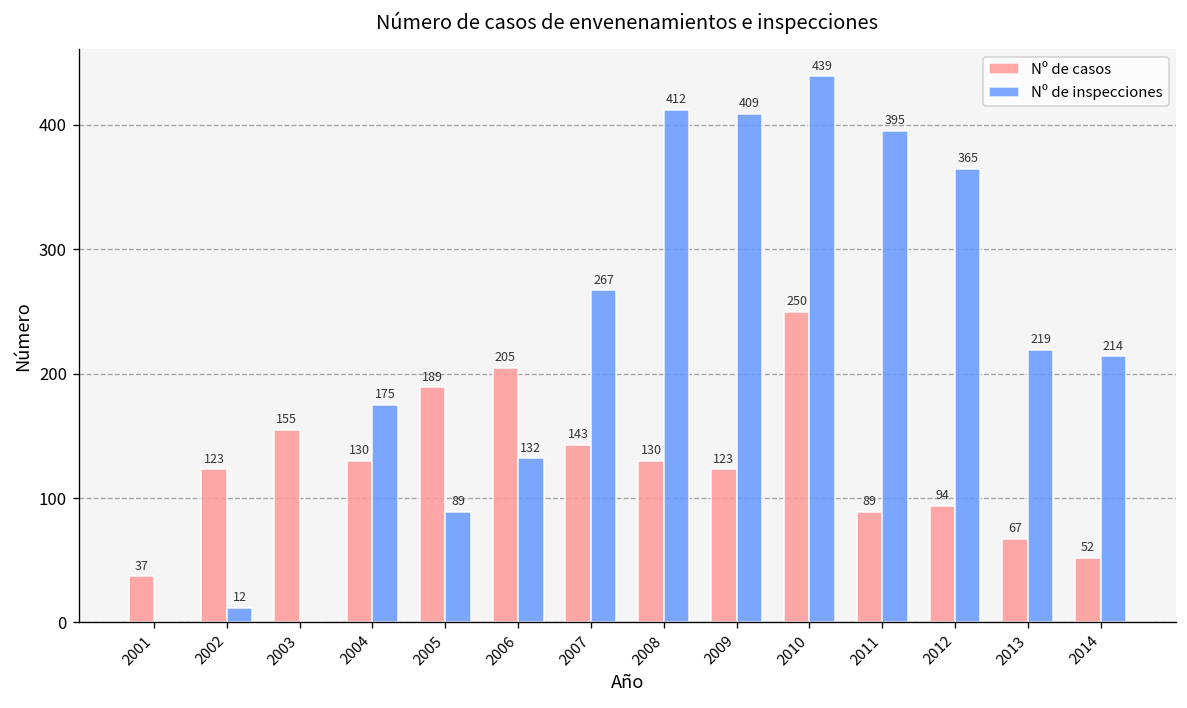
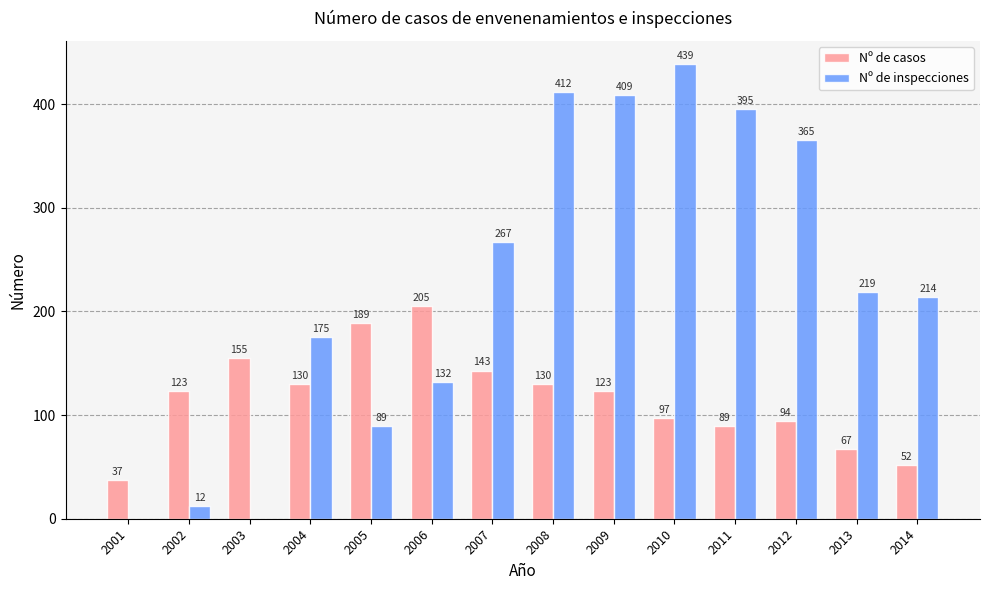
Nº de casos, 2010: 250 -> 97
